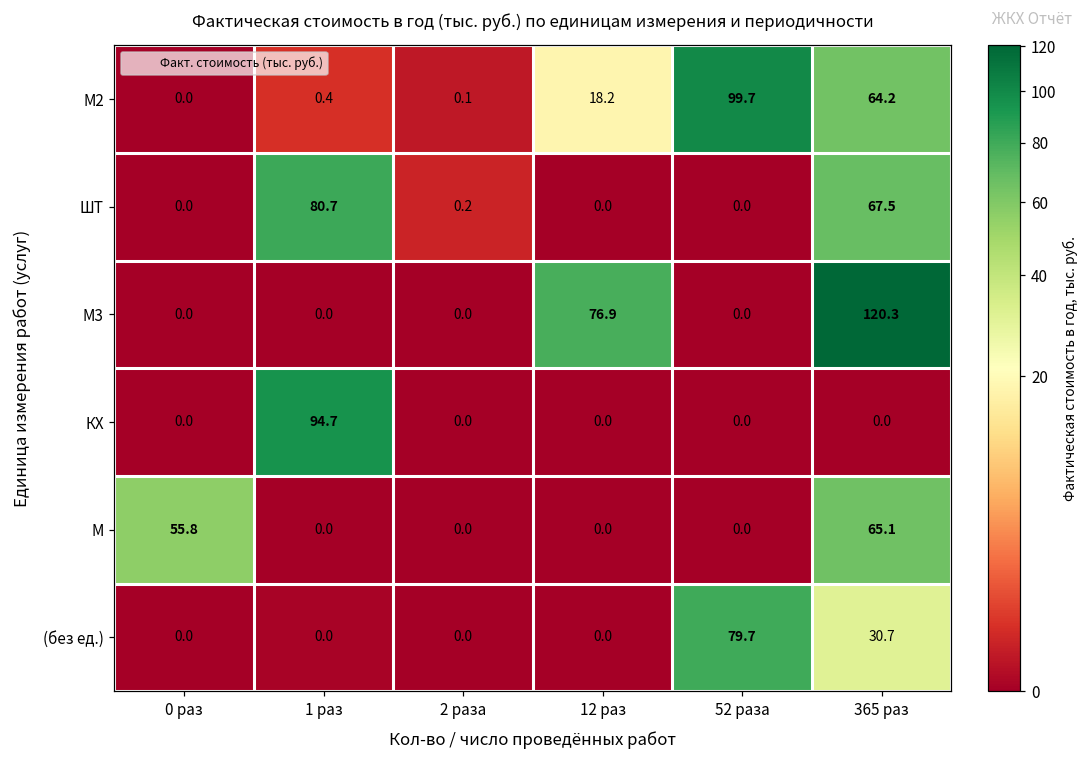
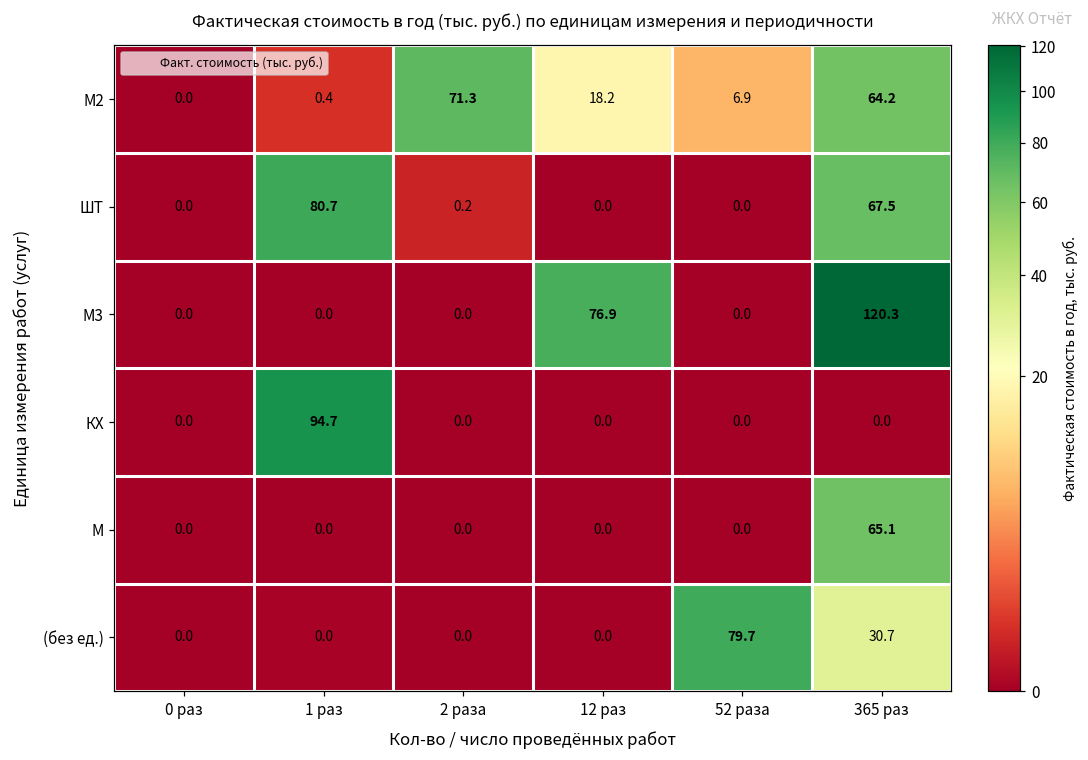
М2, 2 раза: 0.1 -> 71.3
М2, 52 раза: 99.7 -> 6.9
М, 0 раз: 55.8 -> 0.0
